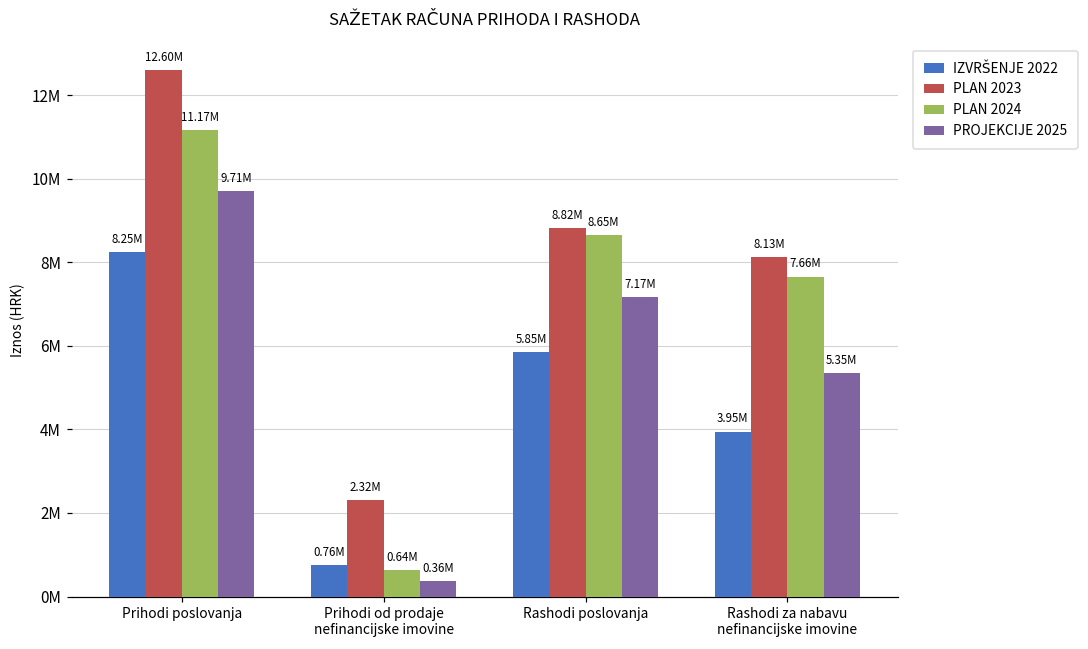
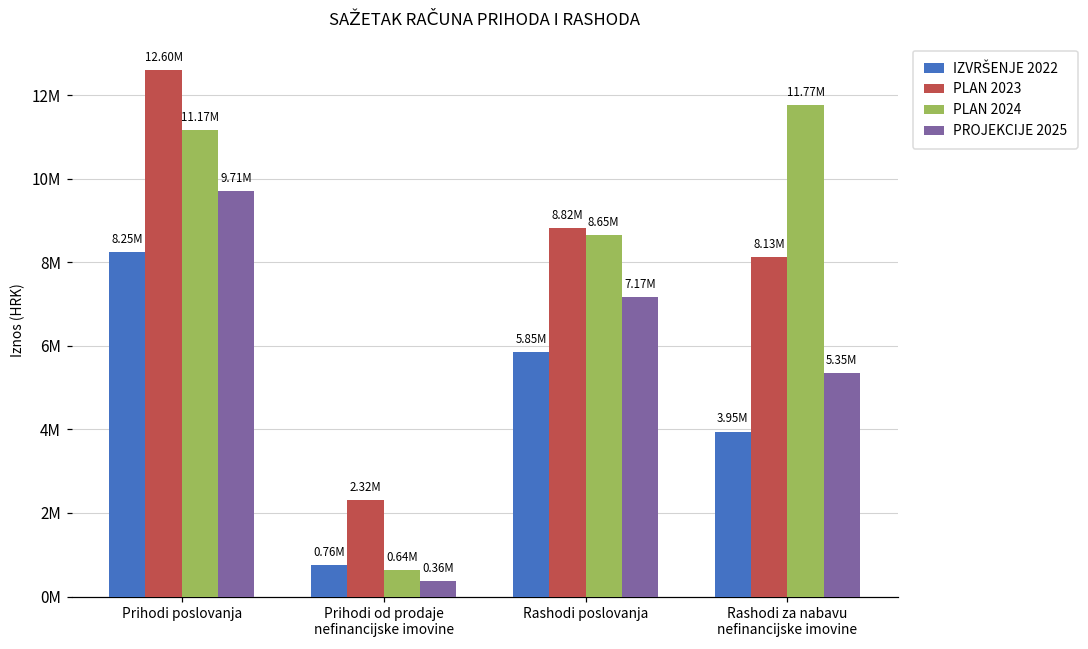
PLAN 2024, Rashodi za nabavu nefinancijske imovine: 7.66M -> 11.77M
